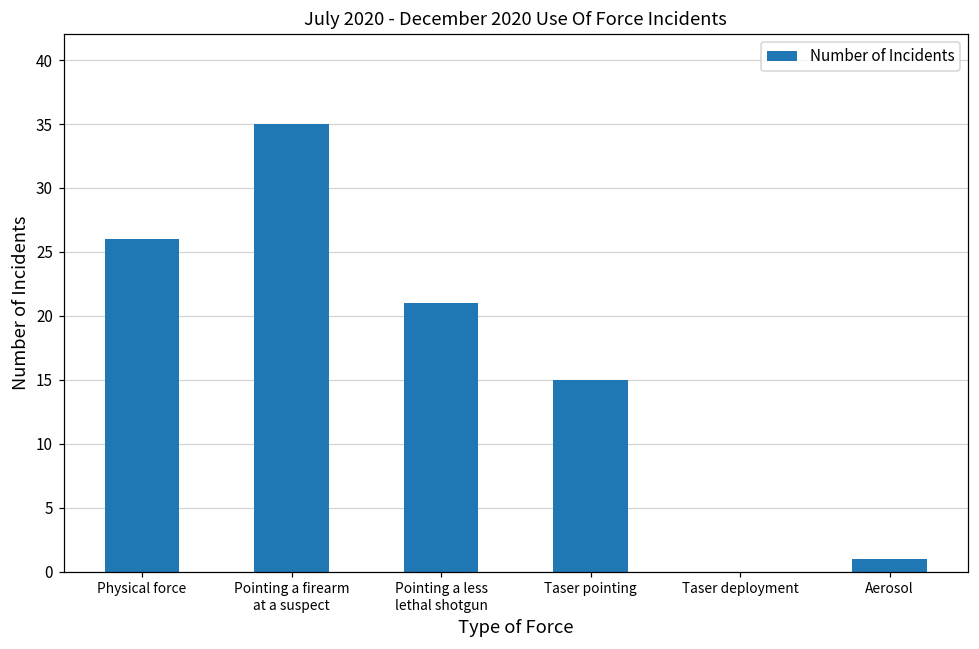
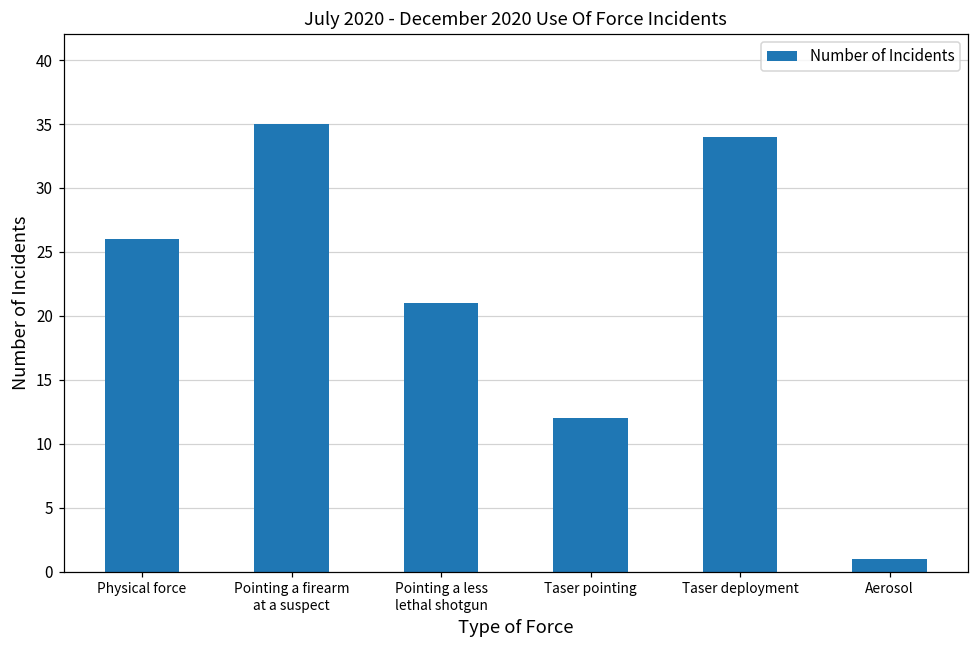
Taser pointing: 15 -> 12
Taser deployment: 0 -> 34
